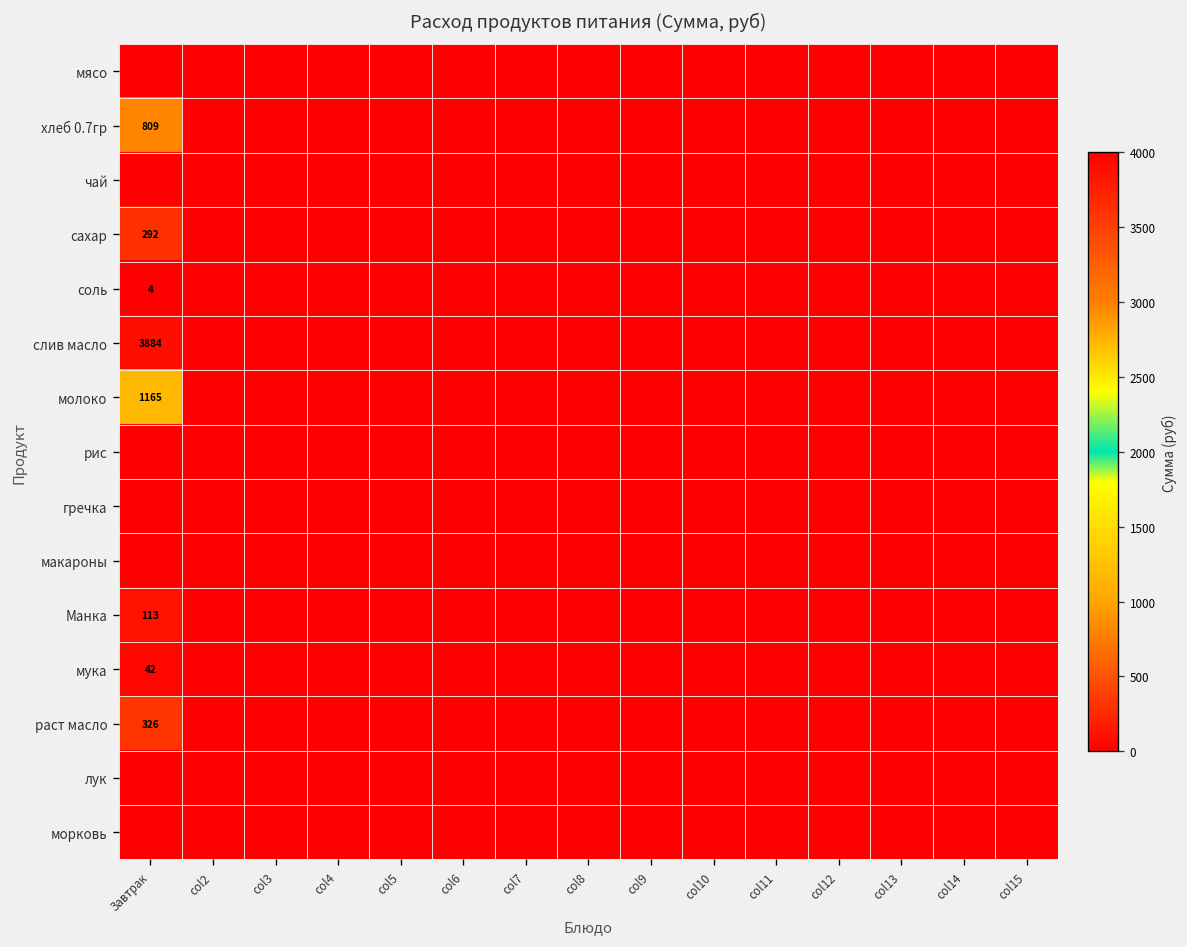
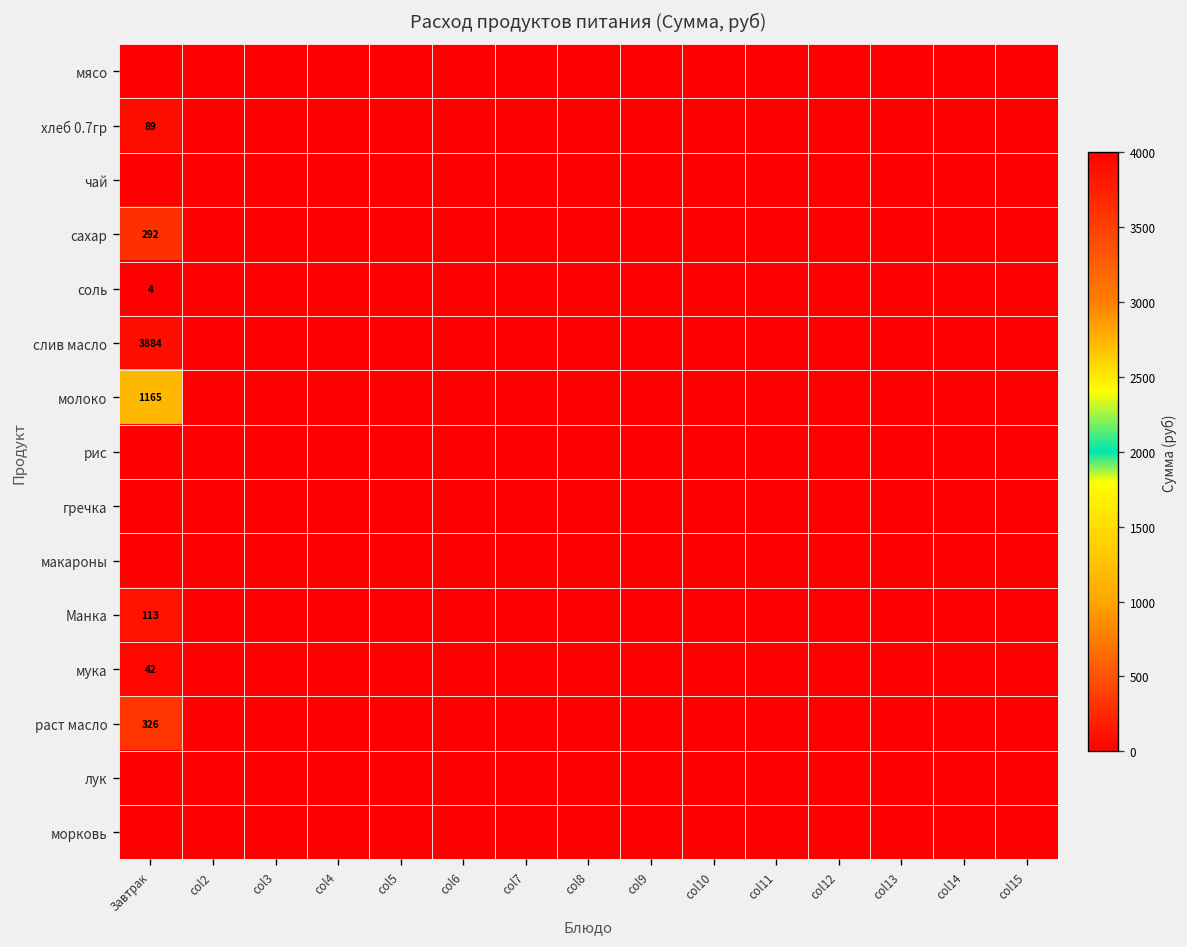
хлеб 0.7гр, Завтрак: 809 -> 89
